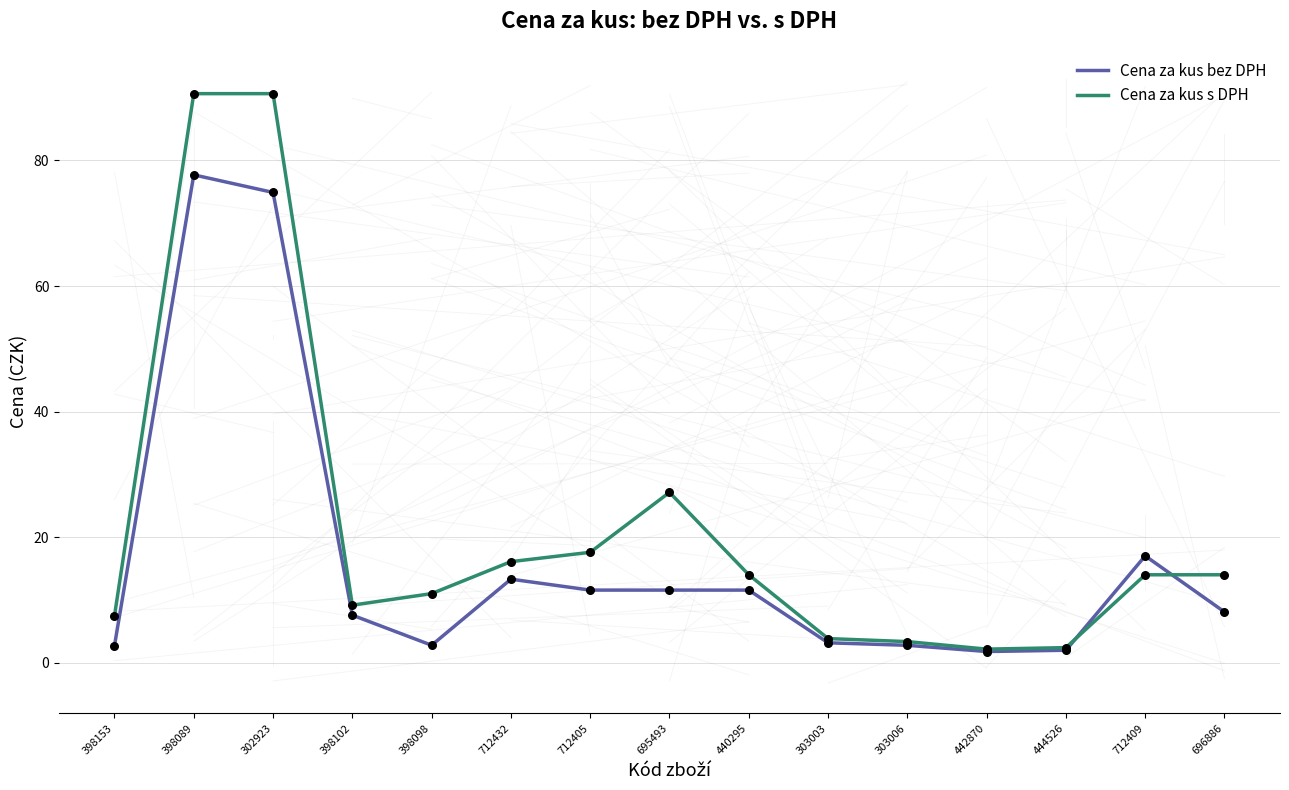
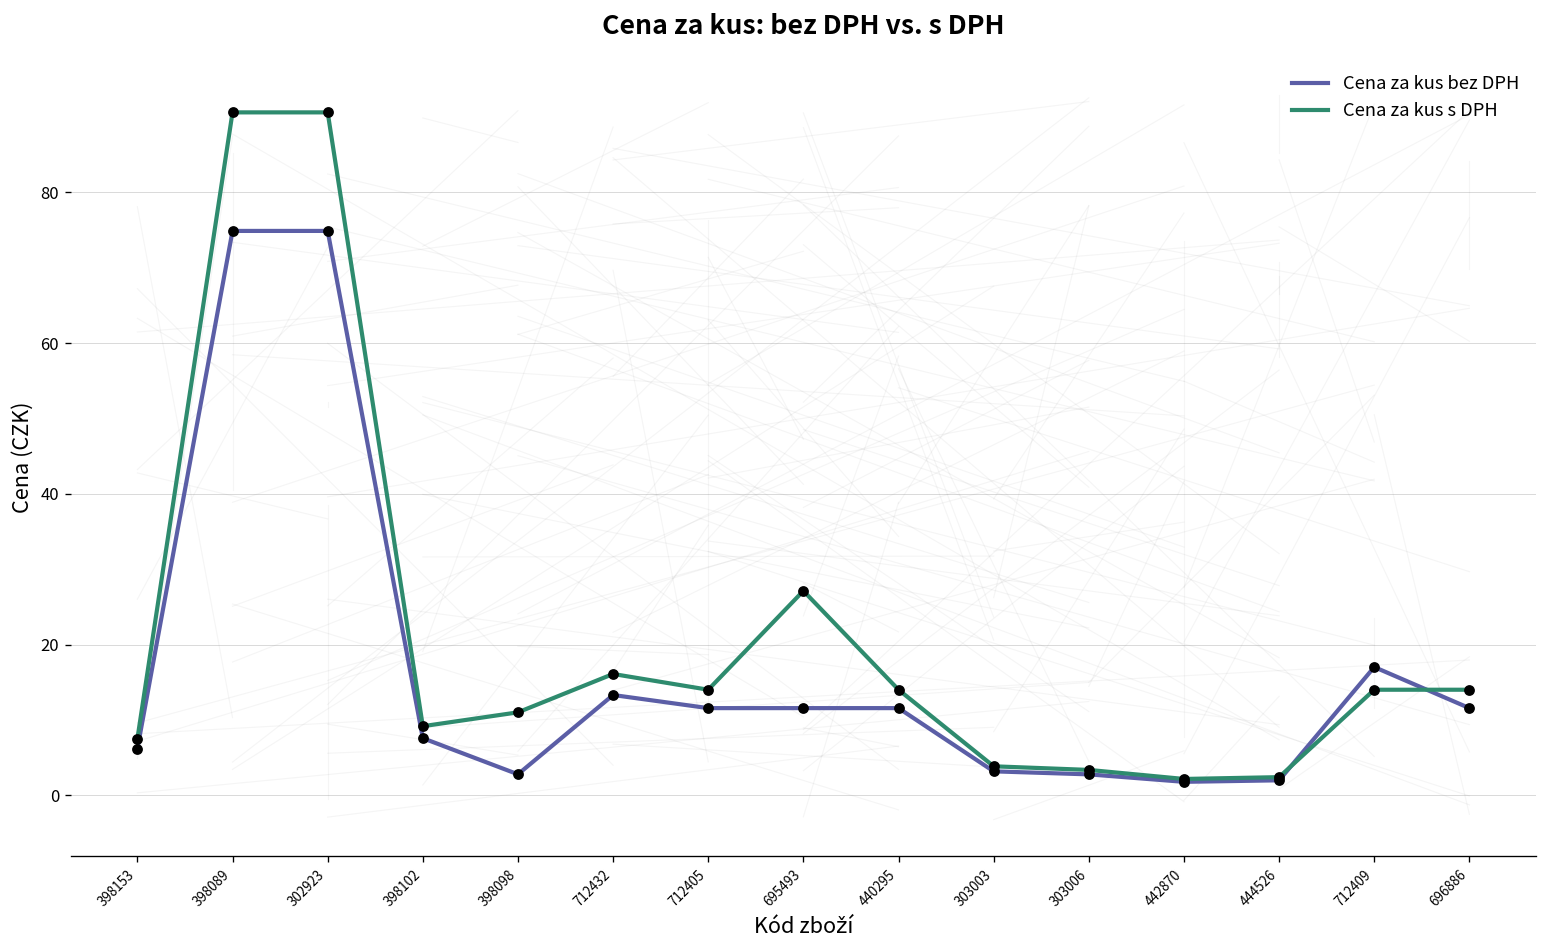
Cena za kus bez DPH, 398153: 3 -> 6
Cena za kus bez DPH, 398089: 78 -> 75
Cena za kus s DPH, 712405: 18 -> 14
Cena za kus bez DPH, 696886: 8 -> 12
